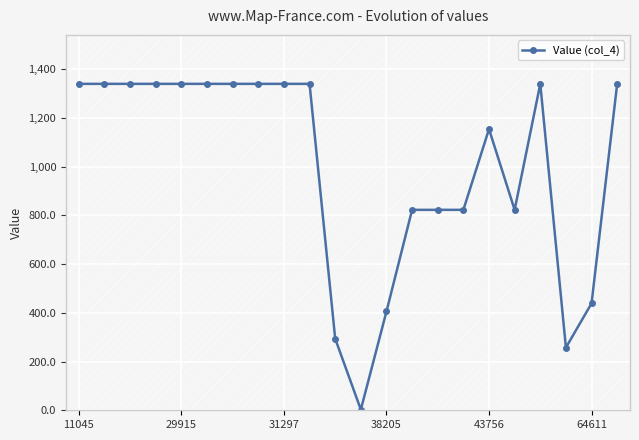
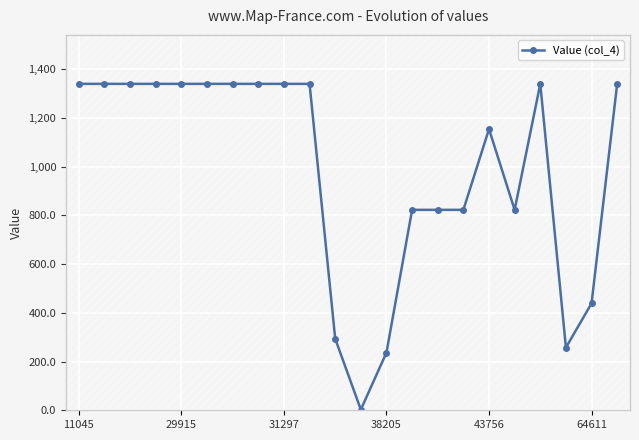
38205: 410 -> 240
